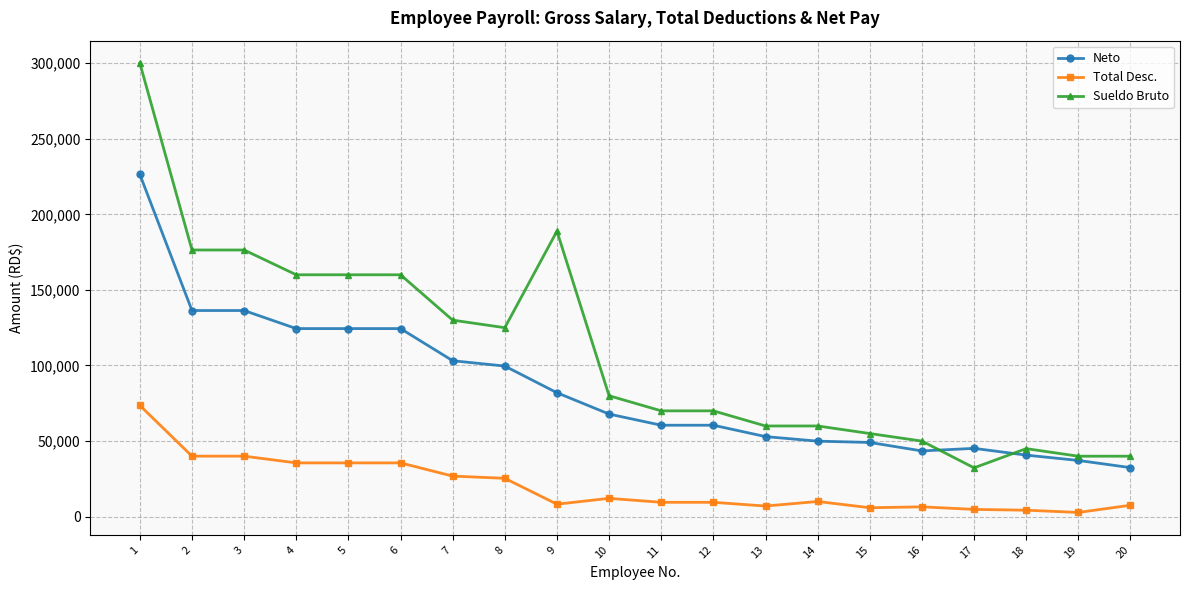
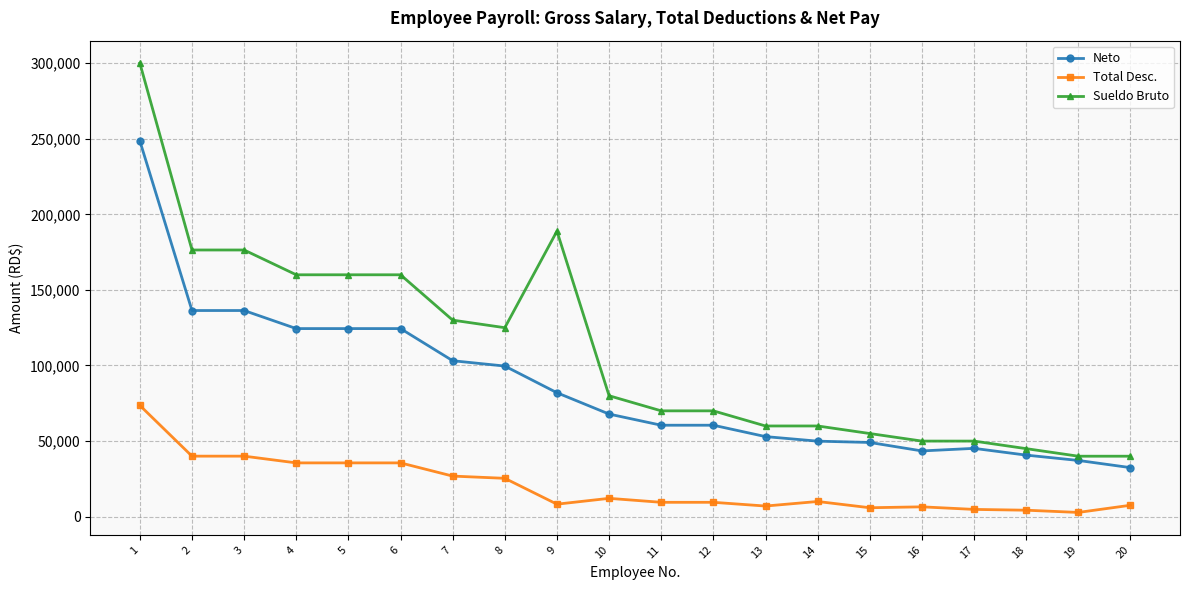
Neto, 1: 226,000 -> 249,000
Sueldo Bruto, 17: 32,000 -> 50,000
